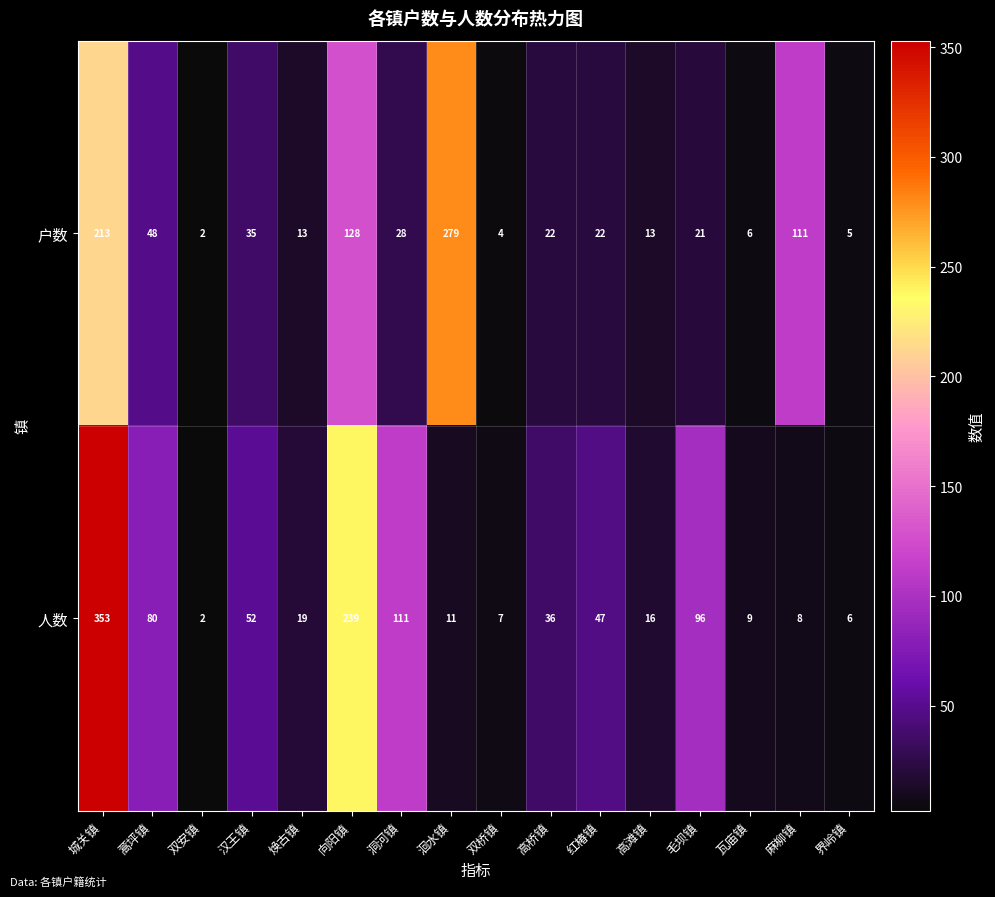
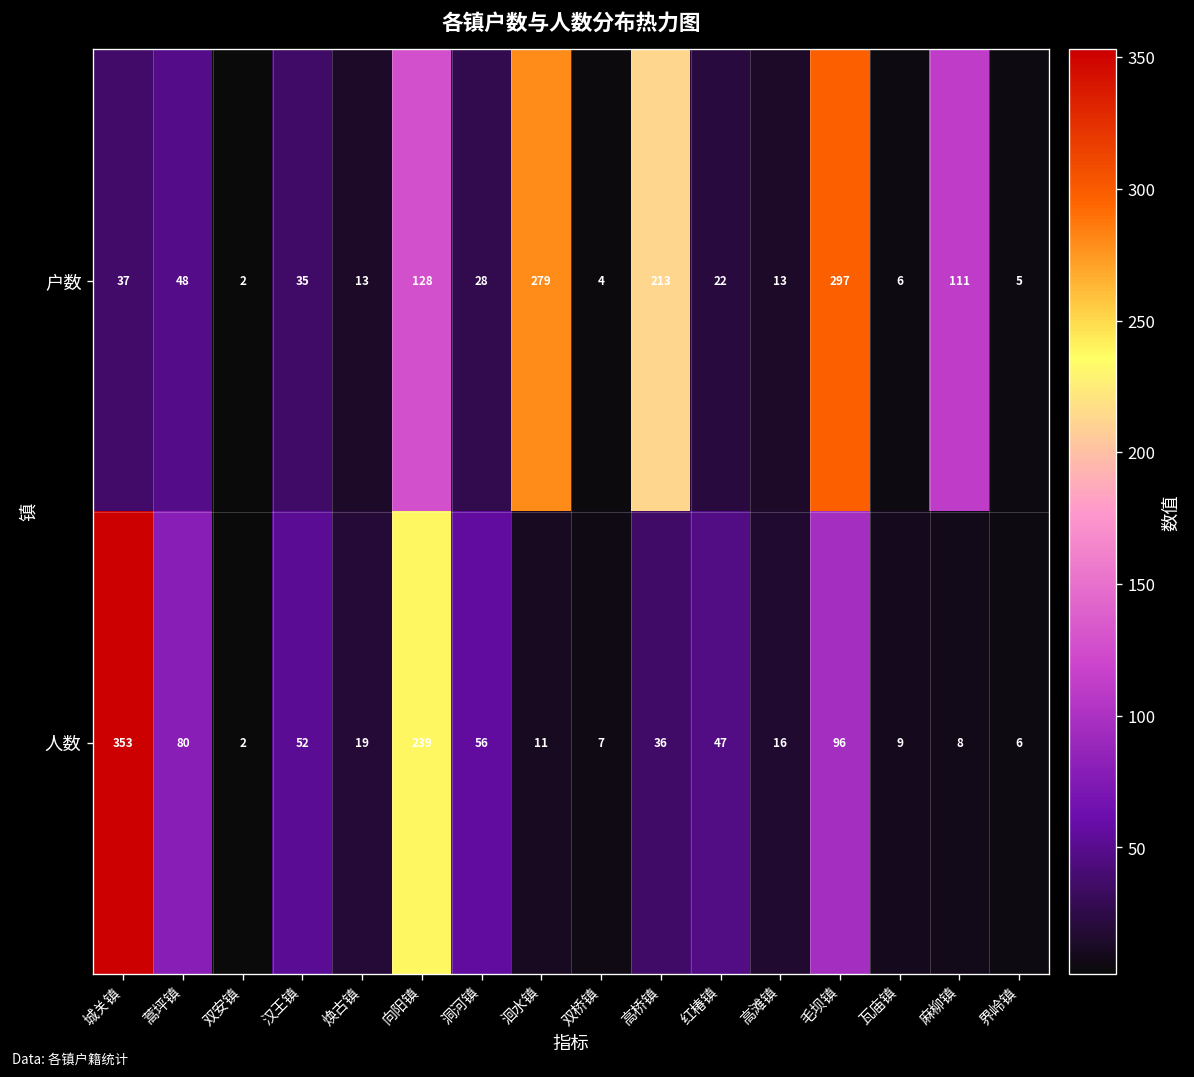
户数, 城关镇: 213 -> 37
户数, 高桥镇: 22 -> 213
户数, 毛坝镇: 21 -> 297
人数, 洞河镇: 111 -> 56
